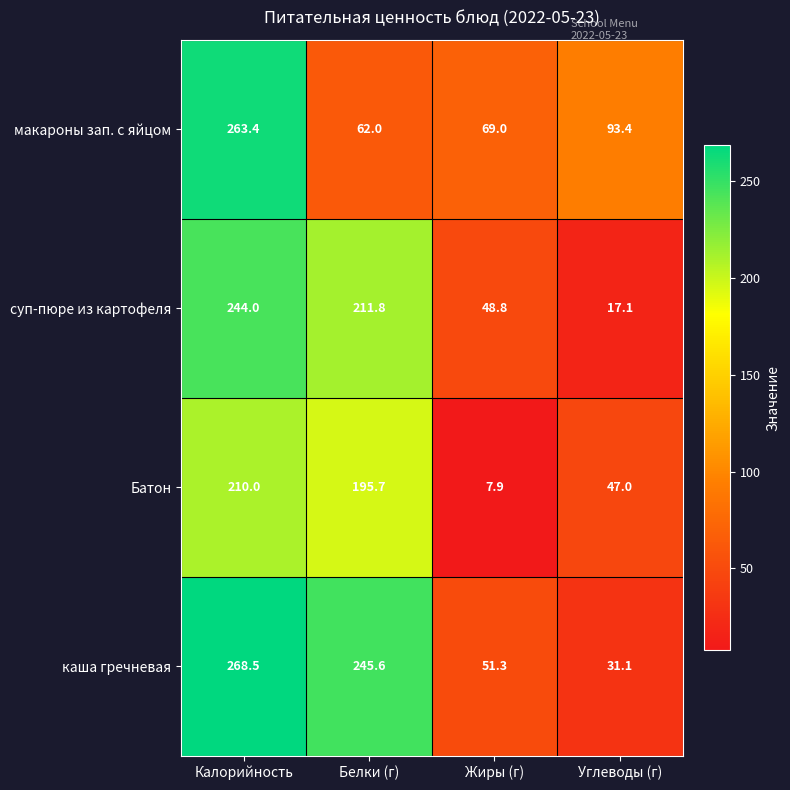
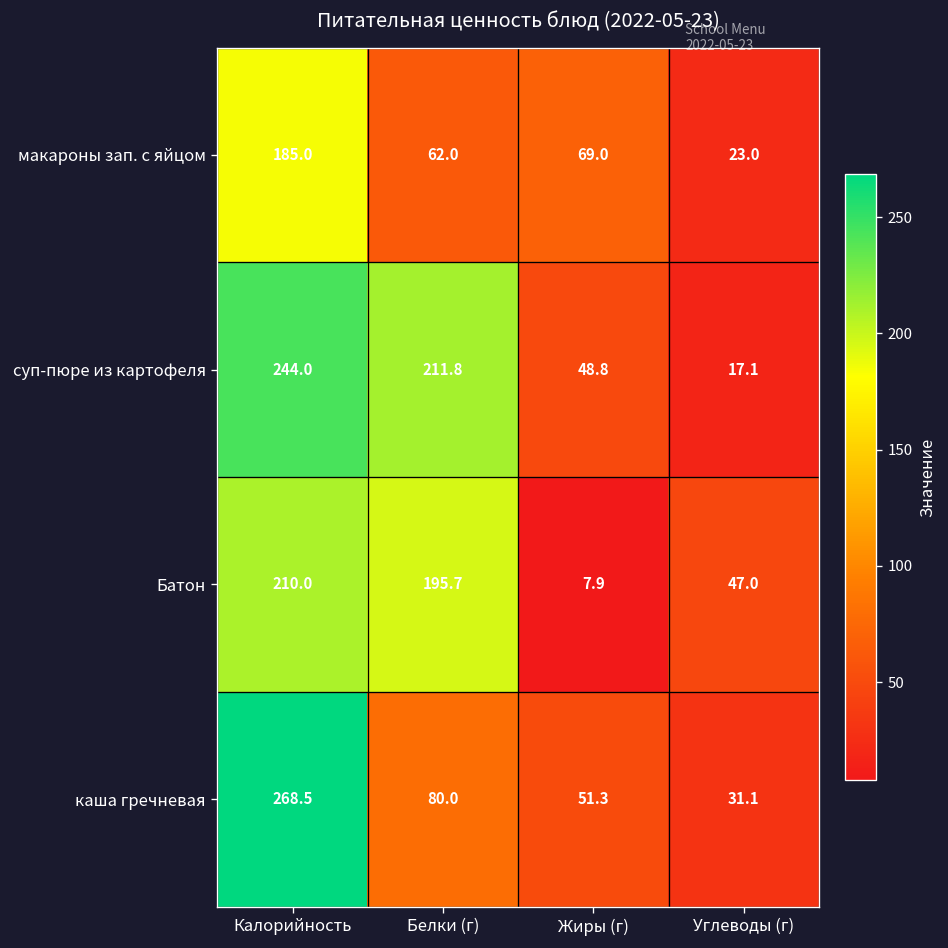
макароны зап. с яйцом, Калорийность: 263.4 -> 185.0
макароны зап. с яйцом, Углеводы (г): 93.4 -> 23.0
каша гречневая, Белки (г): 245.6 -> 80.0
